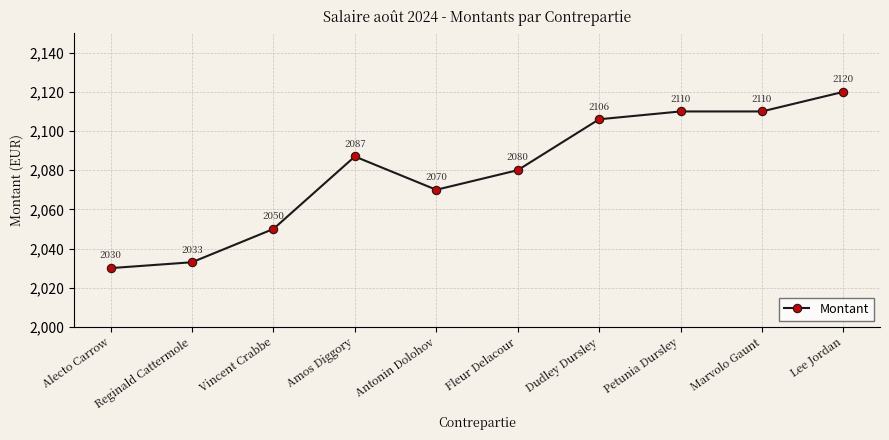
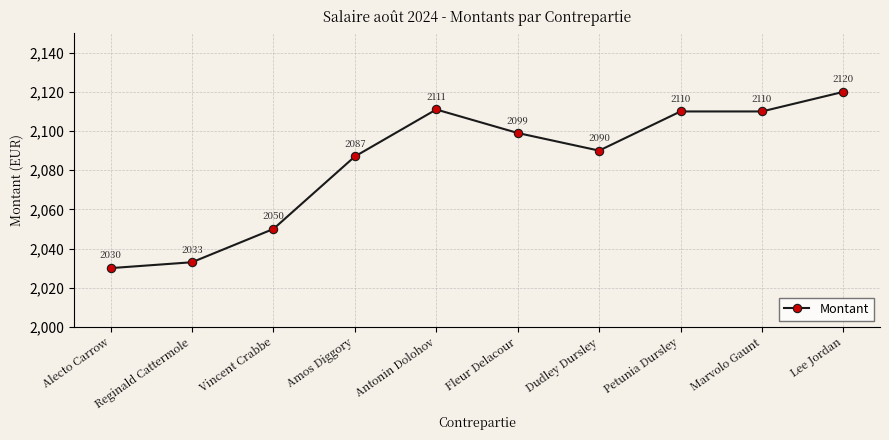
Antonin Dolohov: 2070 -> 2111
Fleur Delacour: 2080 -> 2099
Dudley Dursley: 2106 -> 2090
